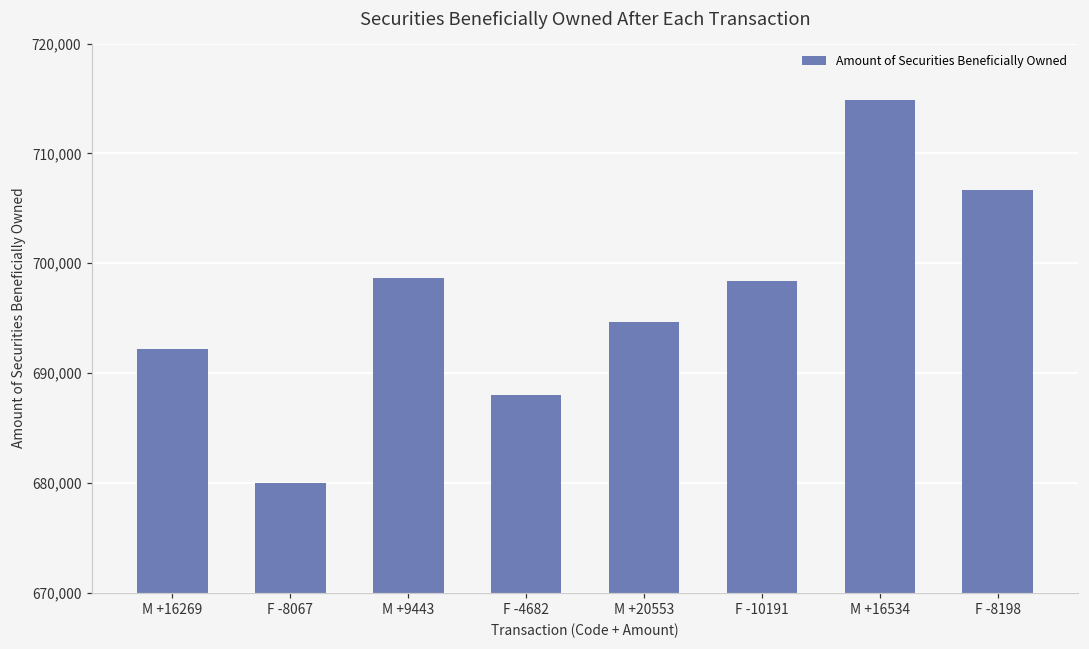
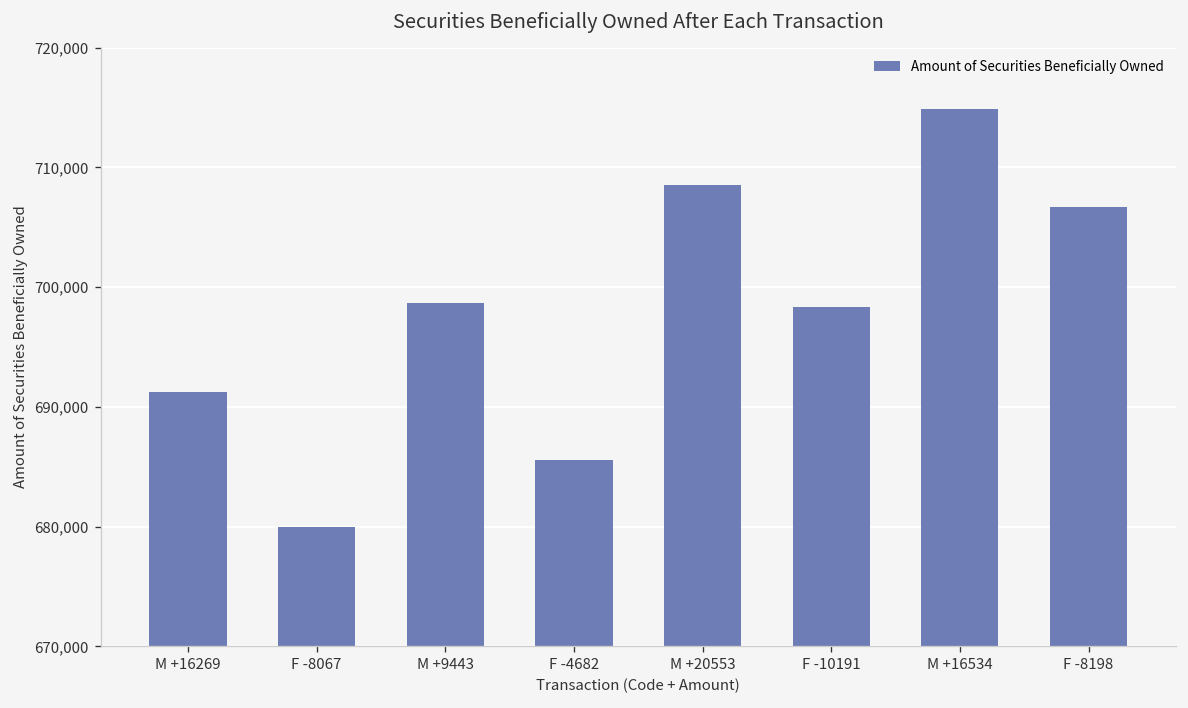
M +16269: 692,000 -> 691,000
F -4682: 688,000 -> 686,000
M +20553: 695,000 -> 709,000
